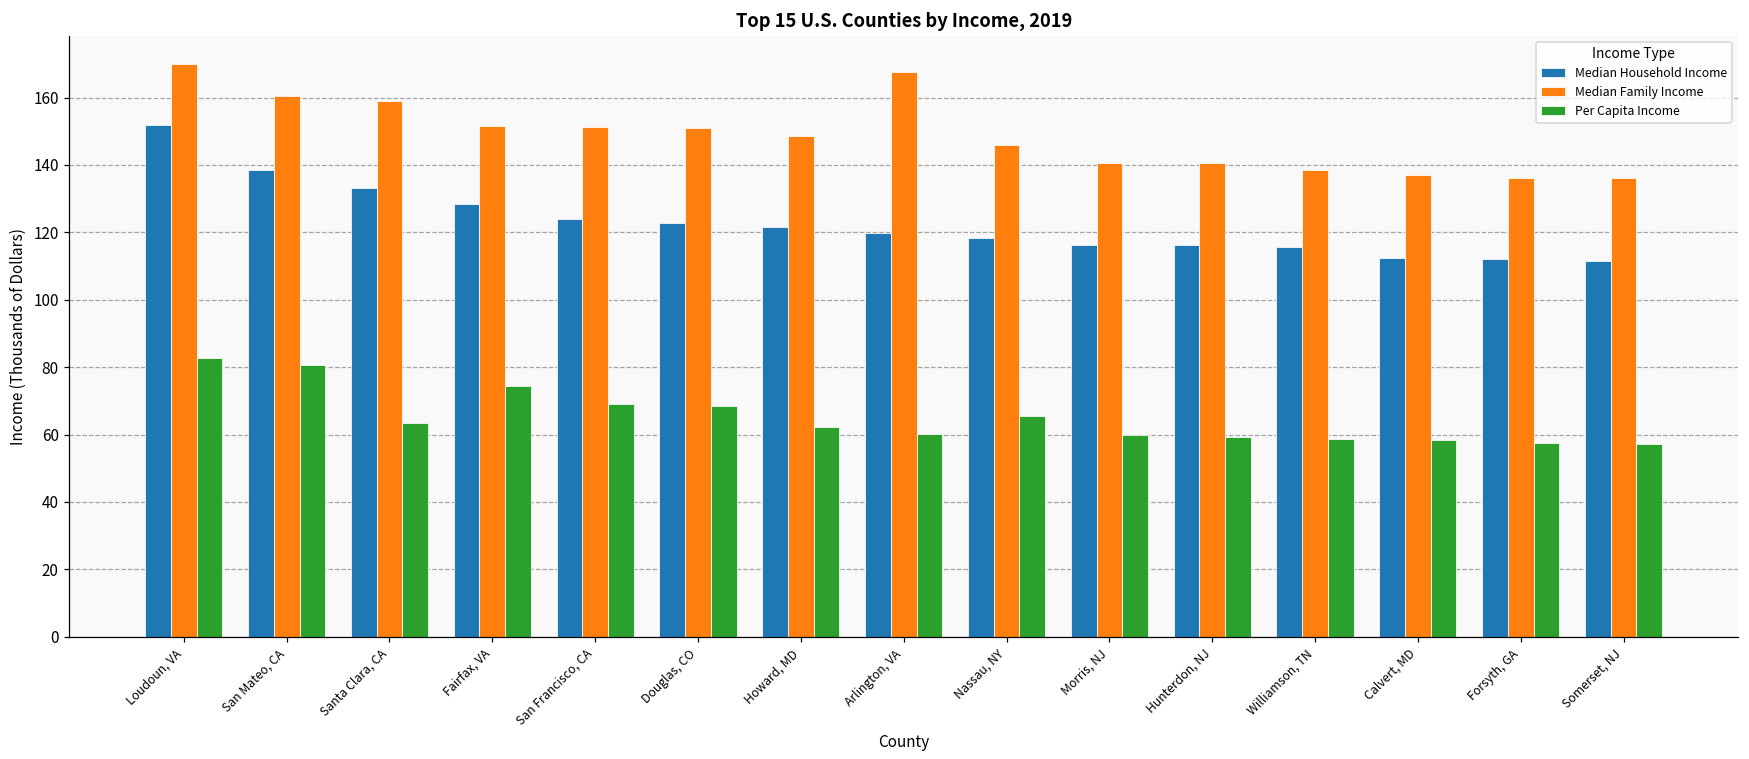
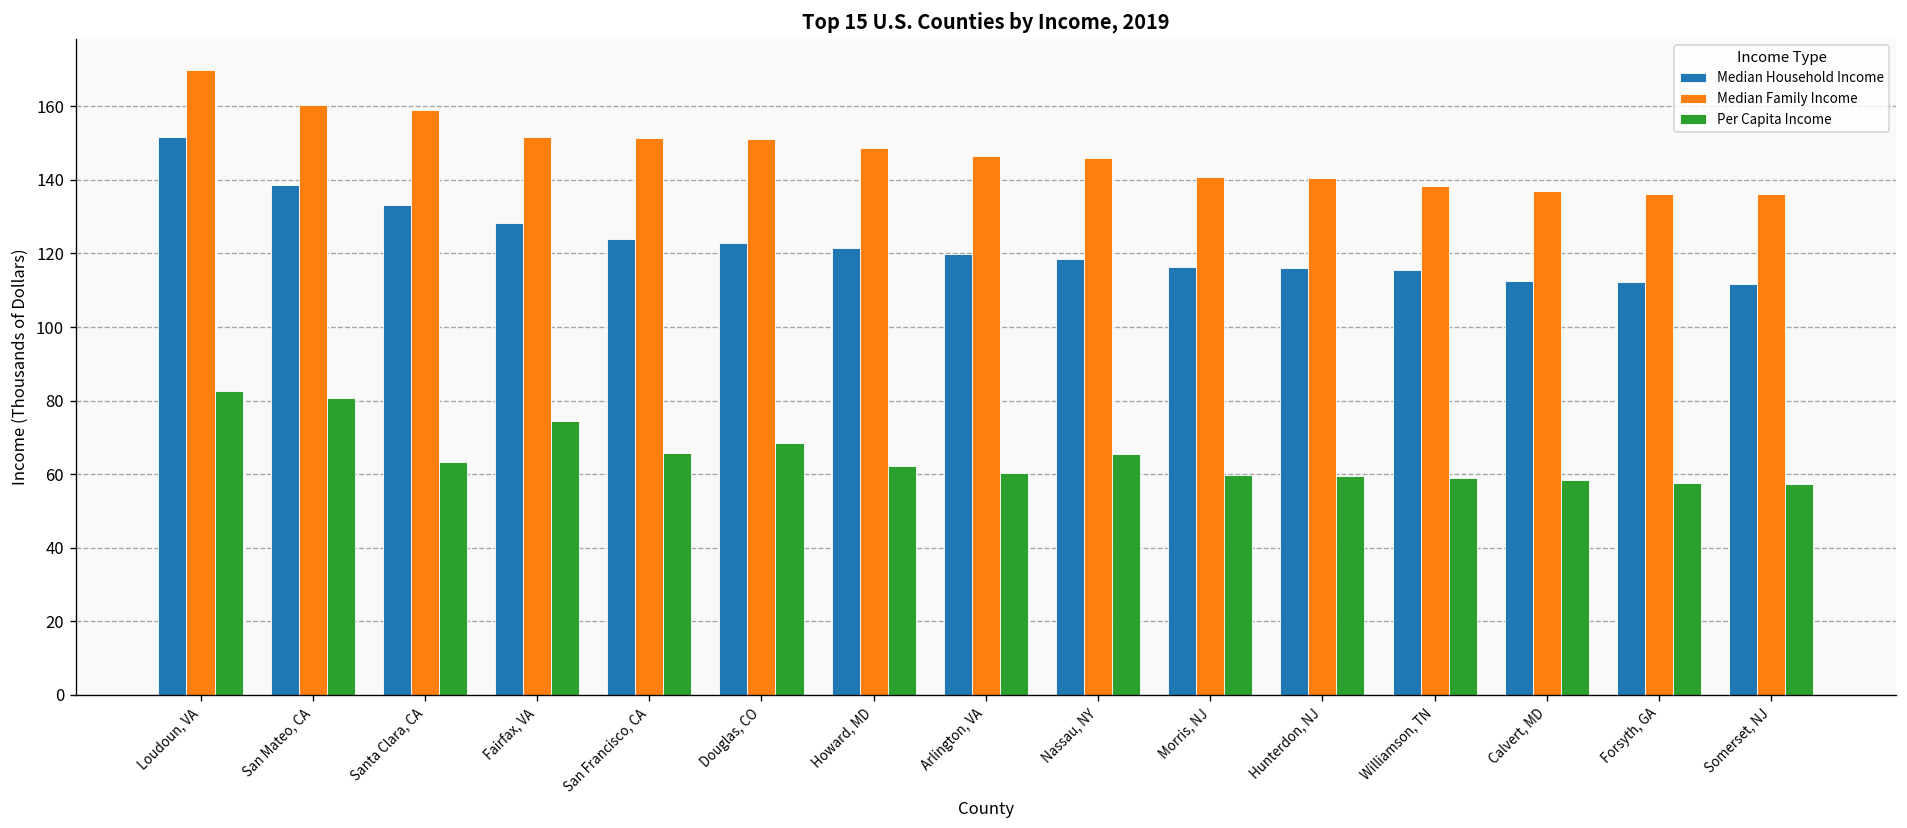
Per Capita Income, San Francisco, CA: 69 -> 66
Median Family Income, Arlington, VA: 167 -> 147
